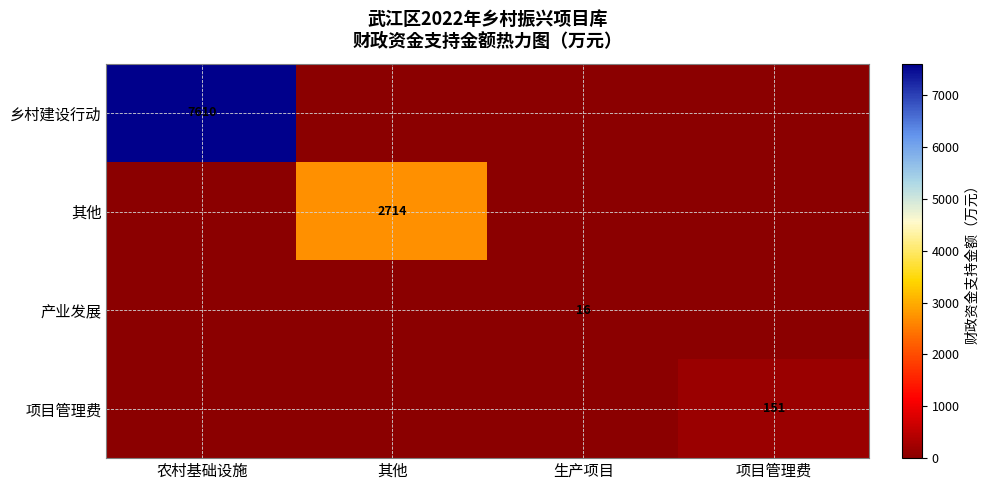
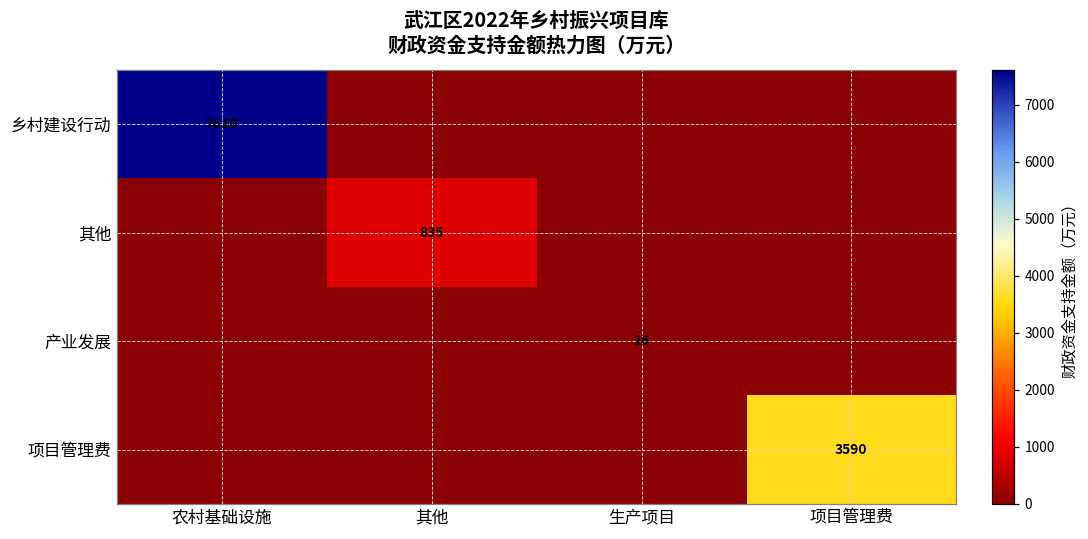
其他, 其他: 2714 -> 835
项目管理费, 项目管理费: 151 -> 3590
